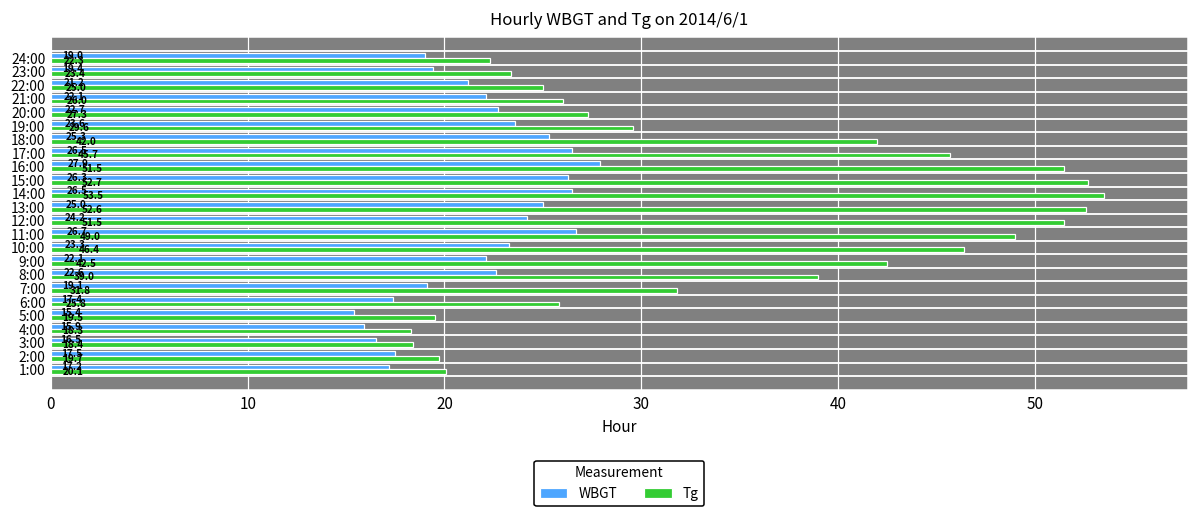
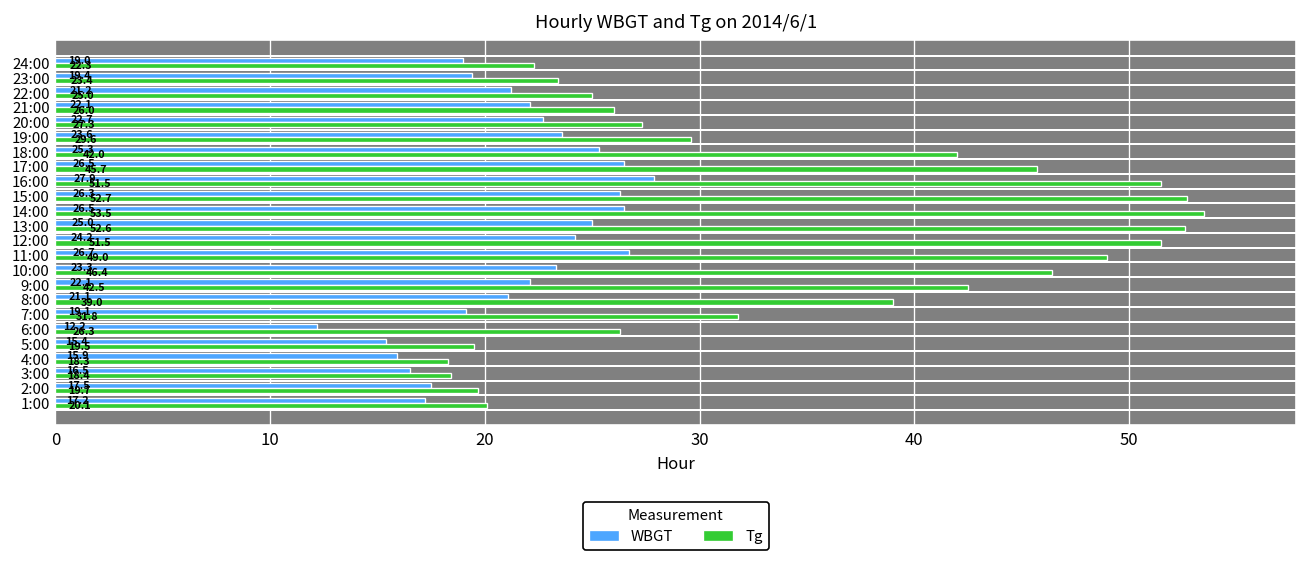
WBGT, 8:00: 22.6 -> 21.1
WBGT, 6:00: 17.4 -> 12.2
Tg, 6:00: 25.8 -> 26.3
